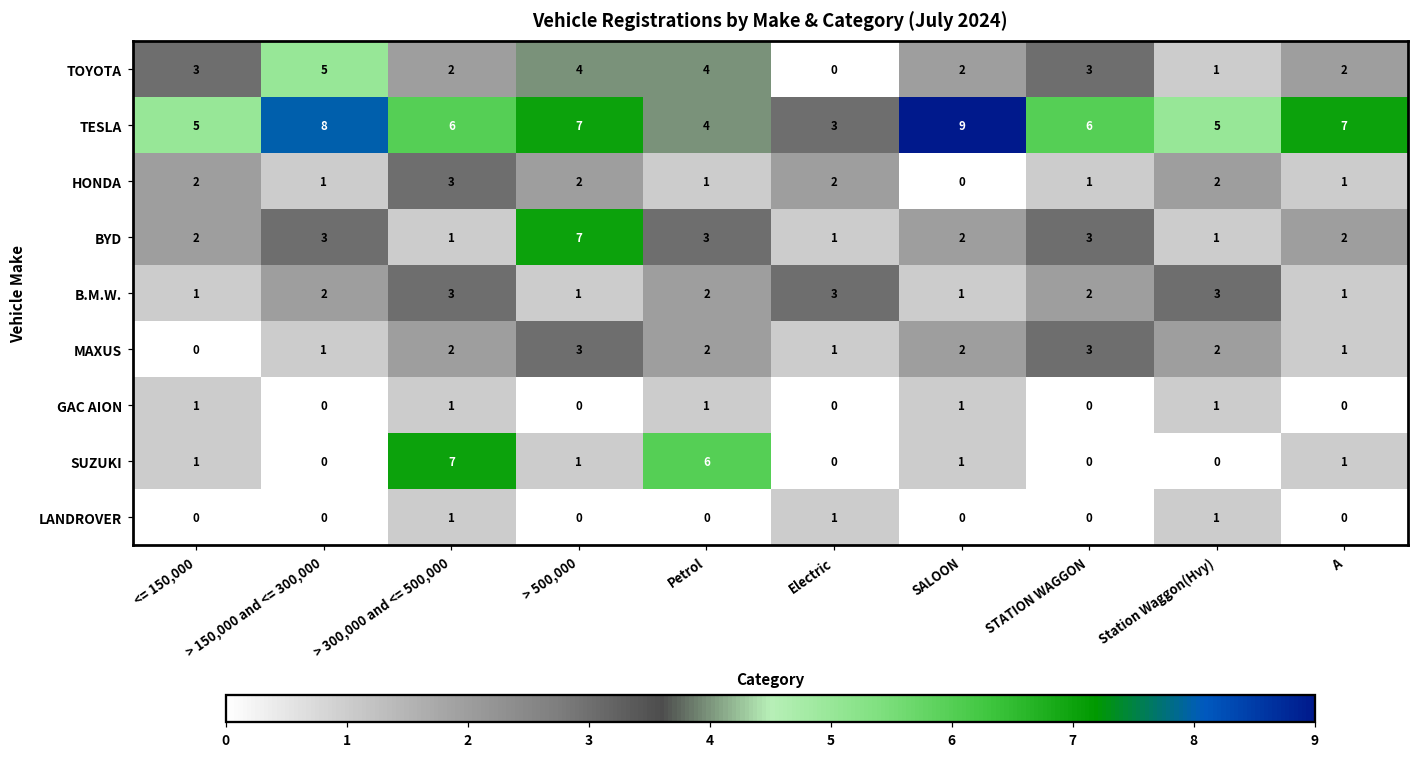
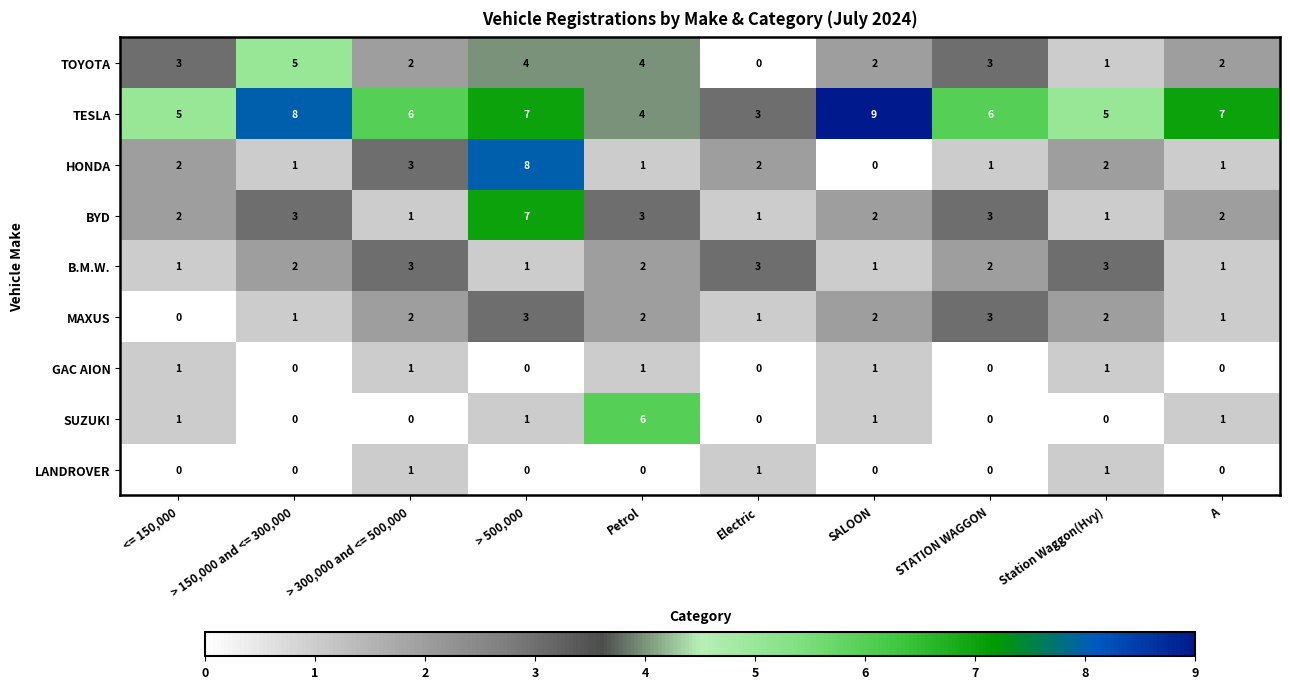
HONDA, > 500,000: 2 -> 8
SUZUKI, > 300,000 and <= 500,000: 7 -> 0
